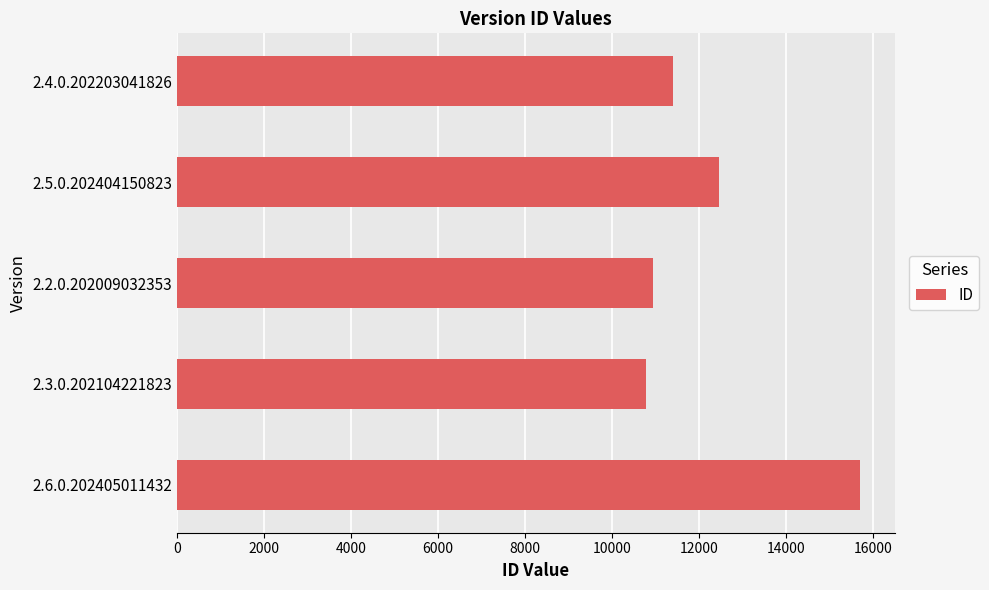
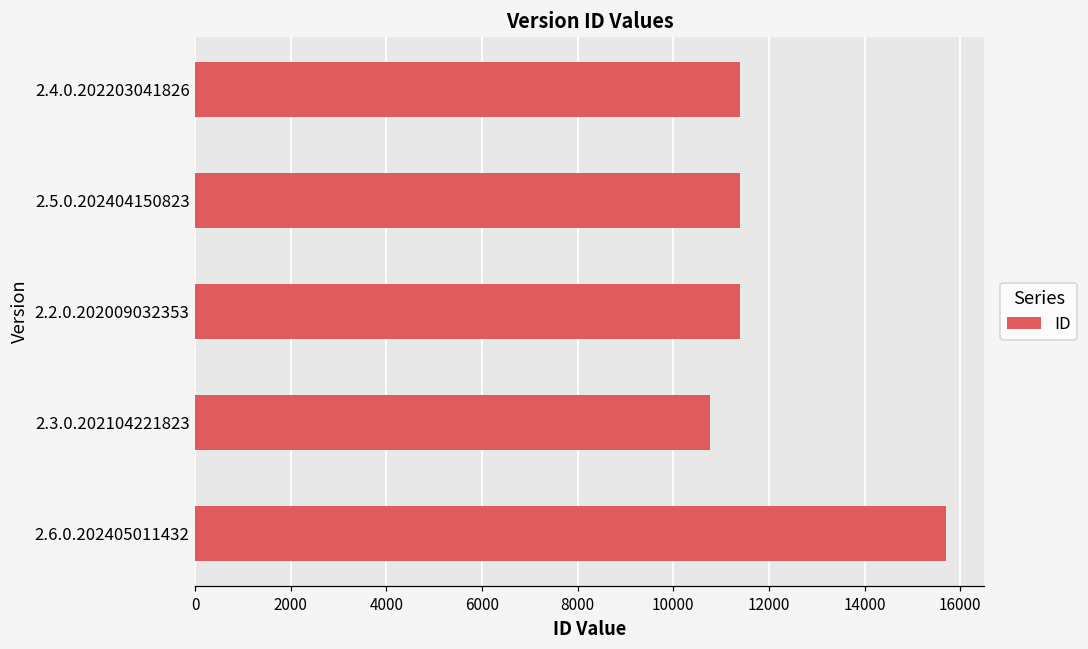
2.5.0.202404150823: 12500 -> 11400
2.2.0.202009032353: 10900 -> 11400
